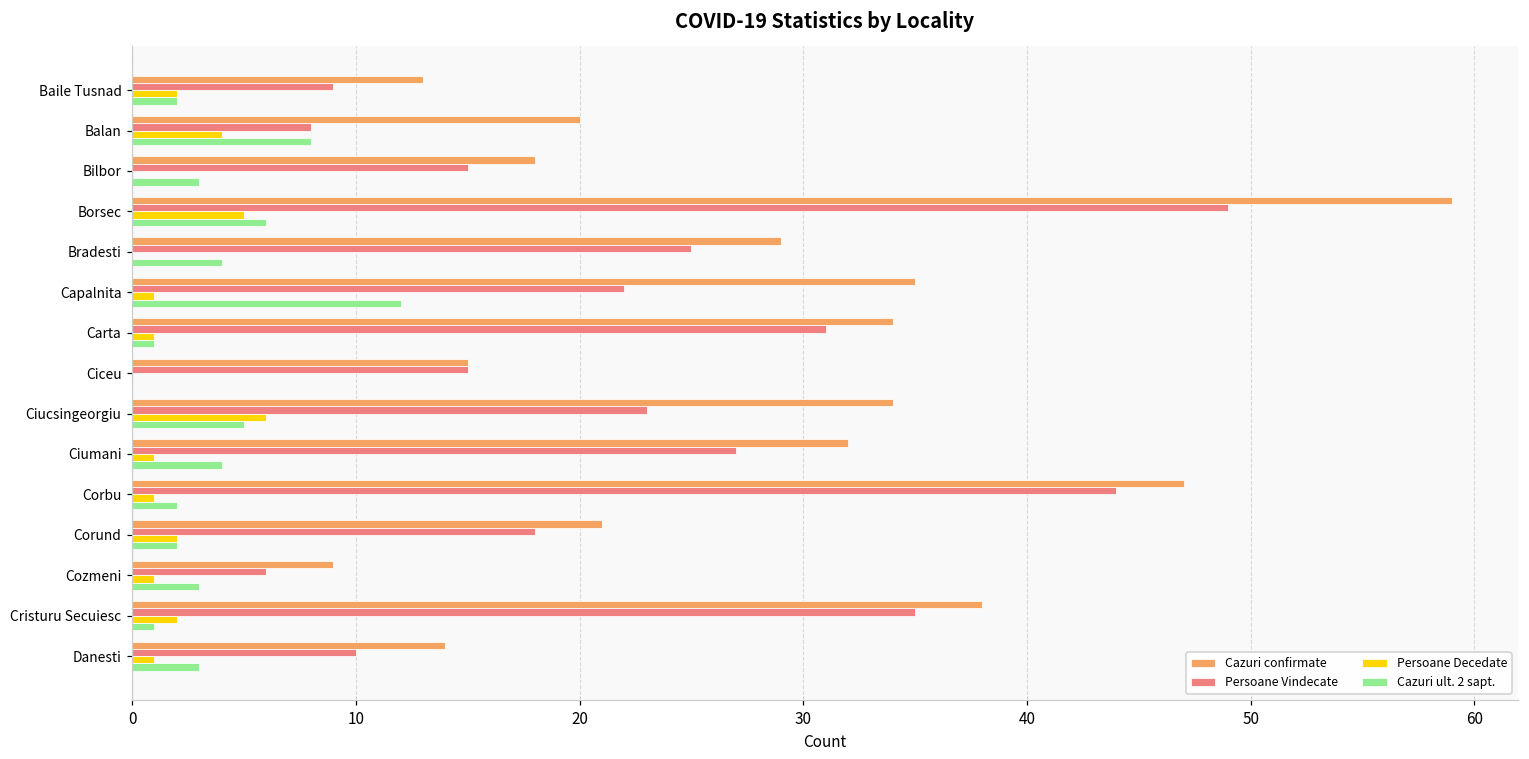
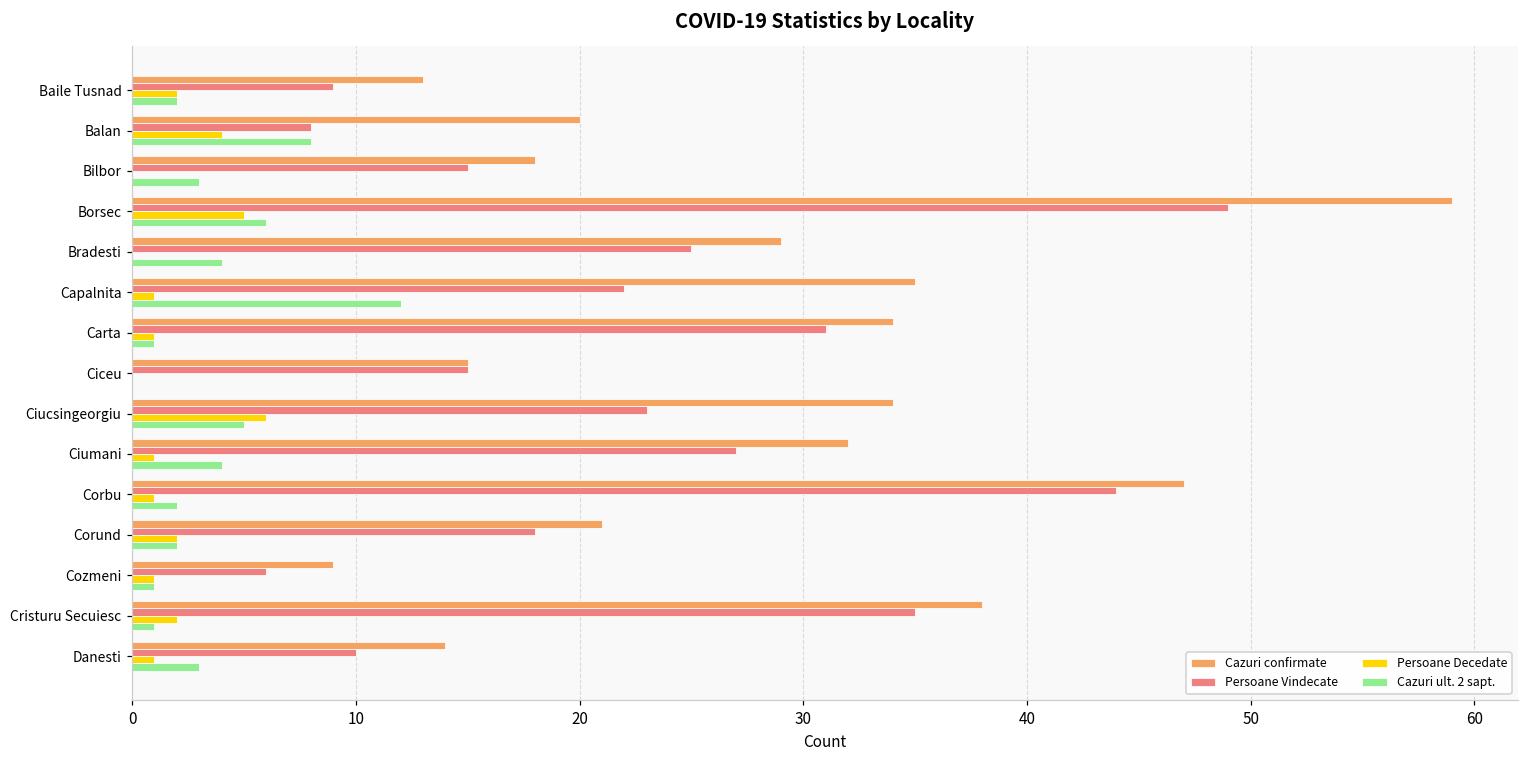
Cazuri ult. 2 sapt., Cozmeni: 3 -> 1
